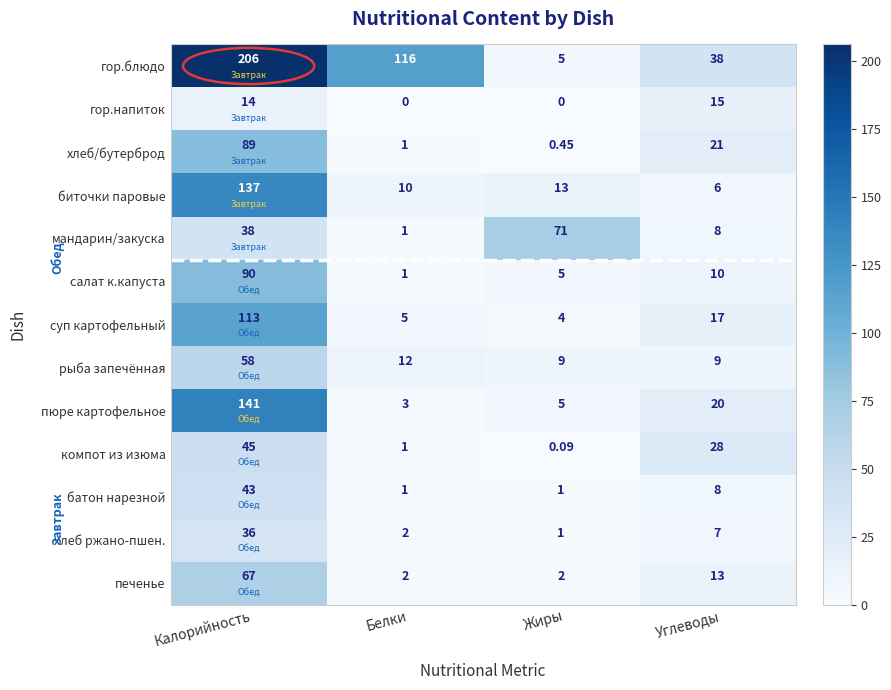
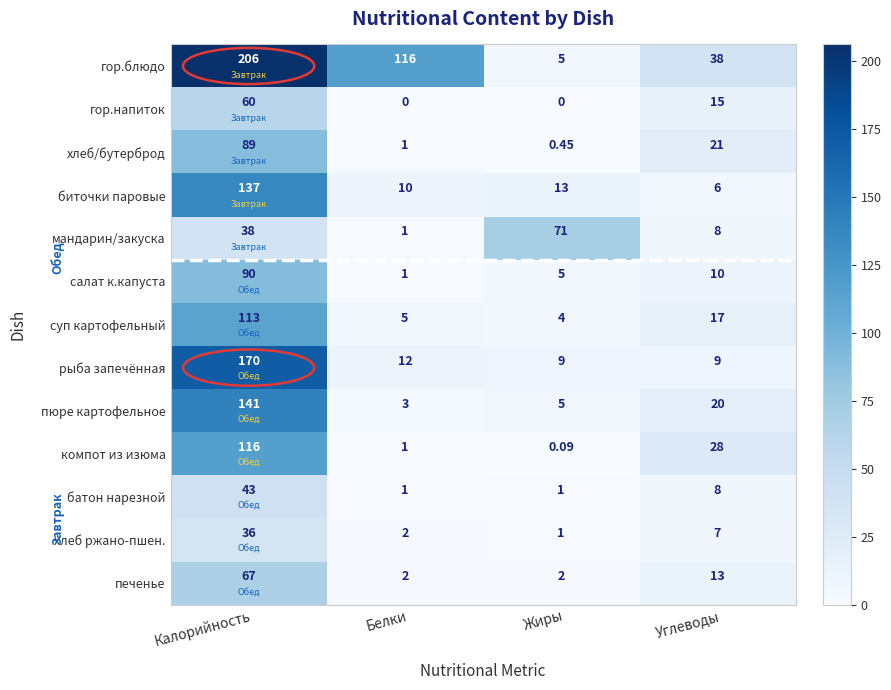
гор.напиток, Калорийность: 14 -> 60
рыба запечённая, Калорийность: 58 -> 170
компот из изюма, Калорийность: 45 -> 116
